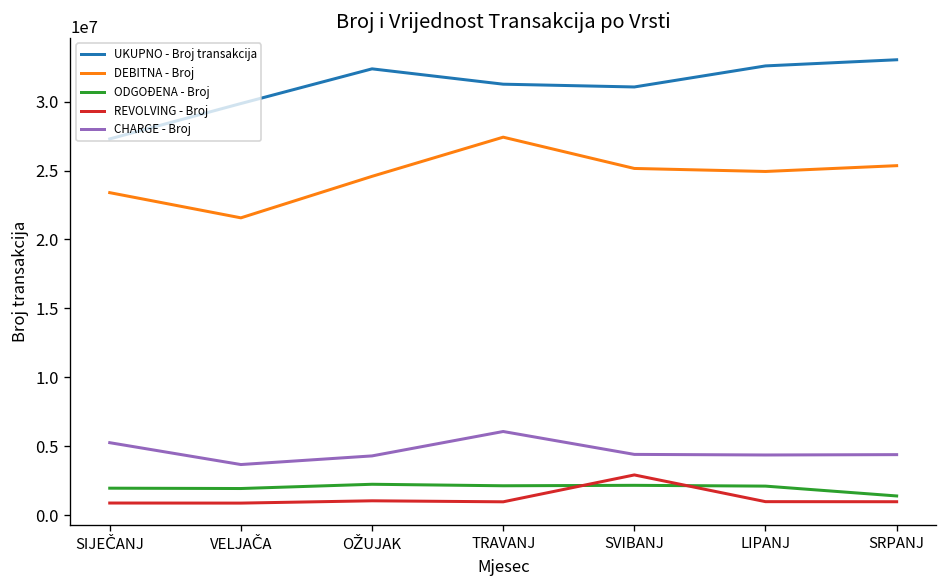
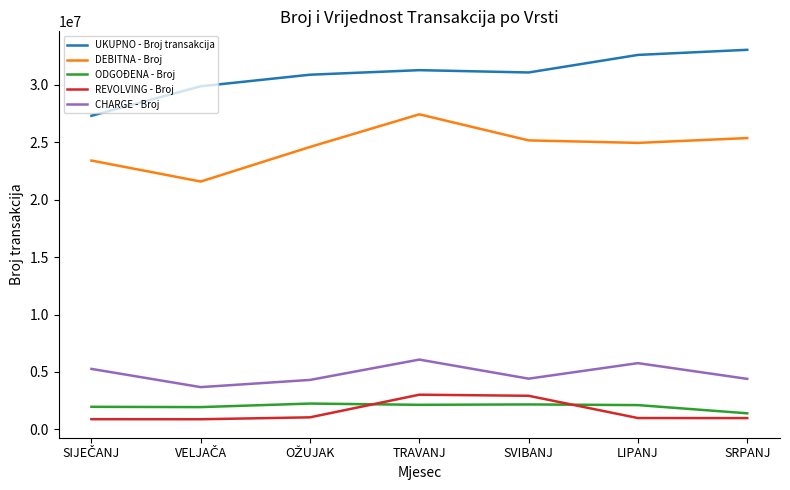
UKUPNO - Broj transakcija, OŽUJAK: 32400000 -> 30900000
REVOLVING - Broj, TRAVANJ: 1000000 -> 3000000
CHARGE - Broj, LIPANJ: 4400000 -> 5800000
